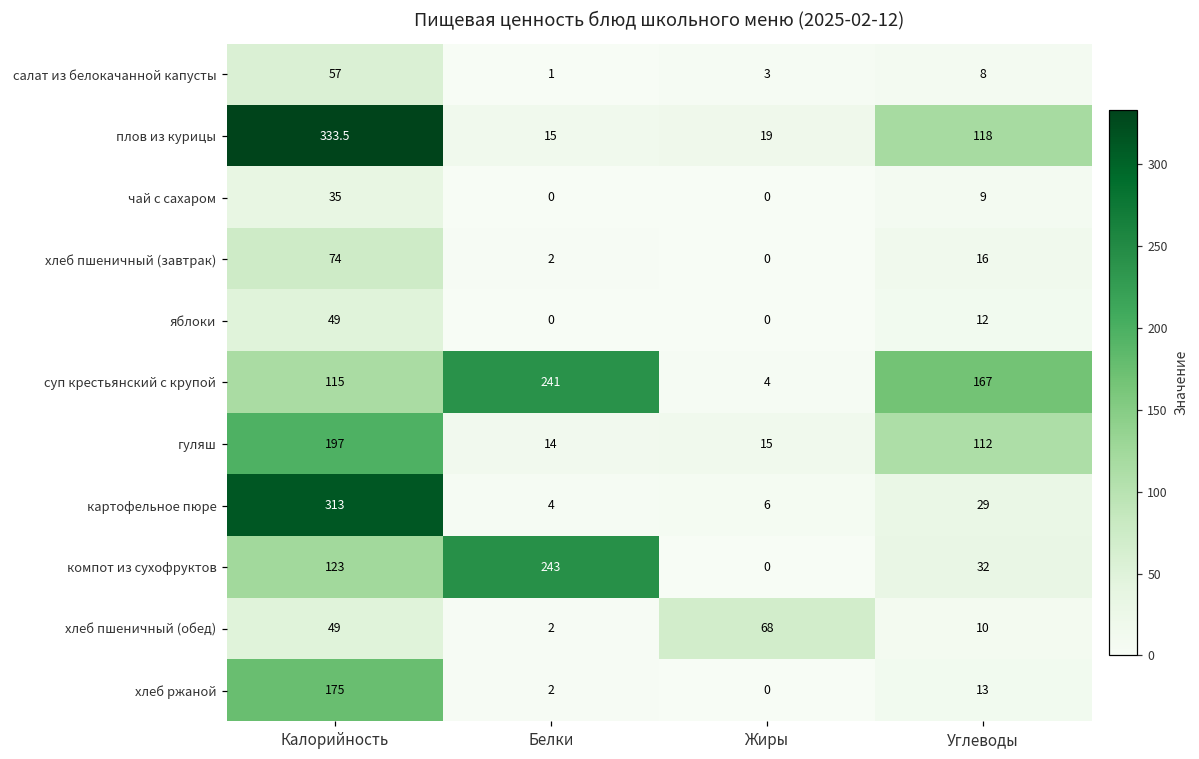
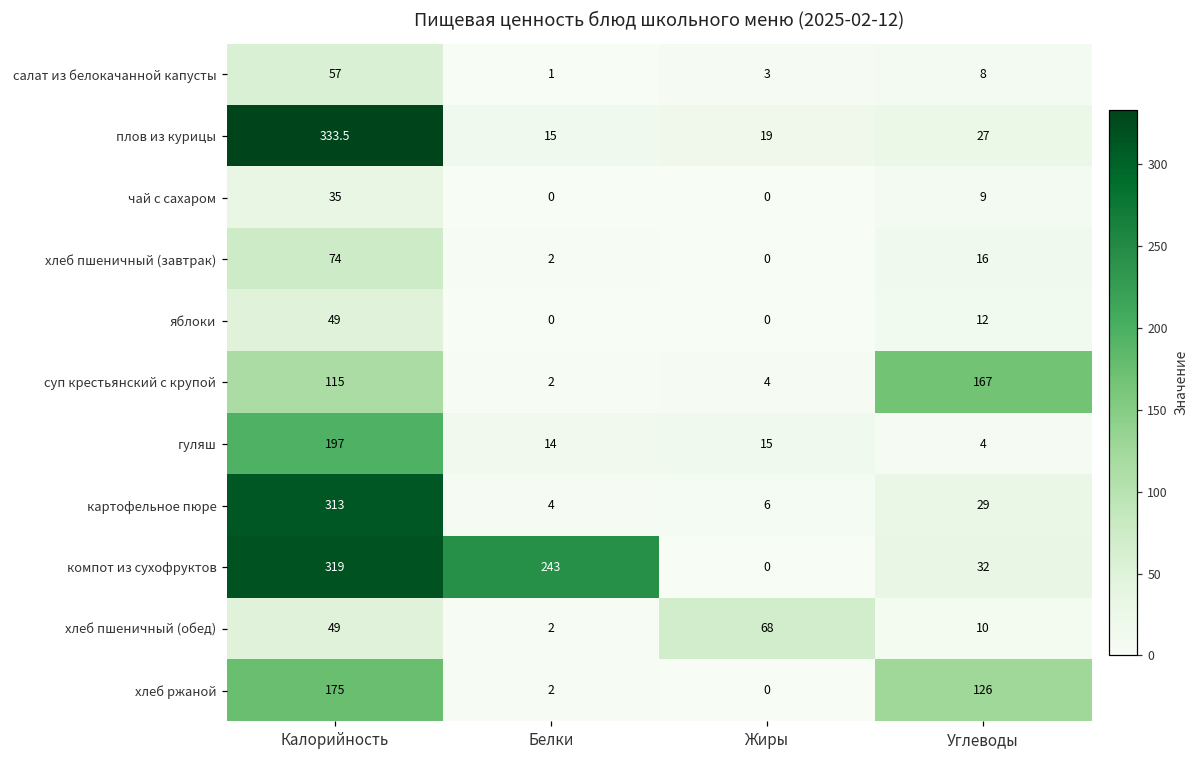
плов из курицы, Углеводы: 118 -> 27
суп крестьянский с крупой, Белки: 241 -> 2
гуляш, Углеводы: 112 -> 4
компот из сухофруктов, Калорийность: 123 -> 319
хлеб ржаной, Углеводы: 13 -> 126
